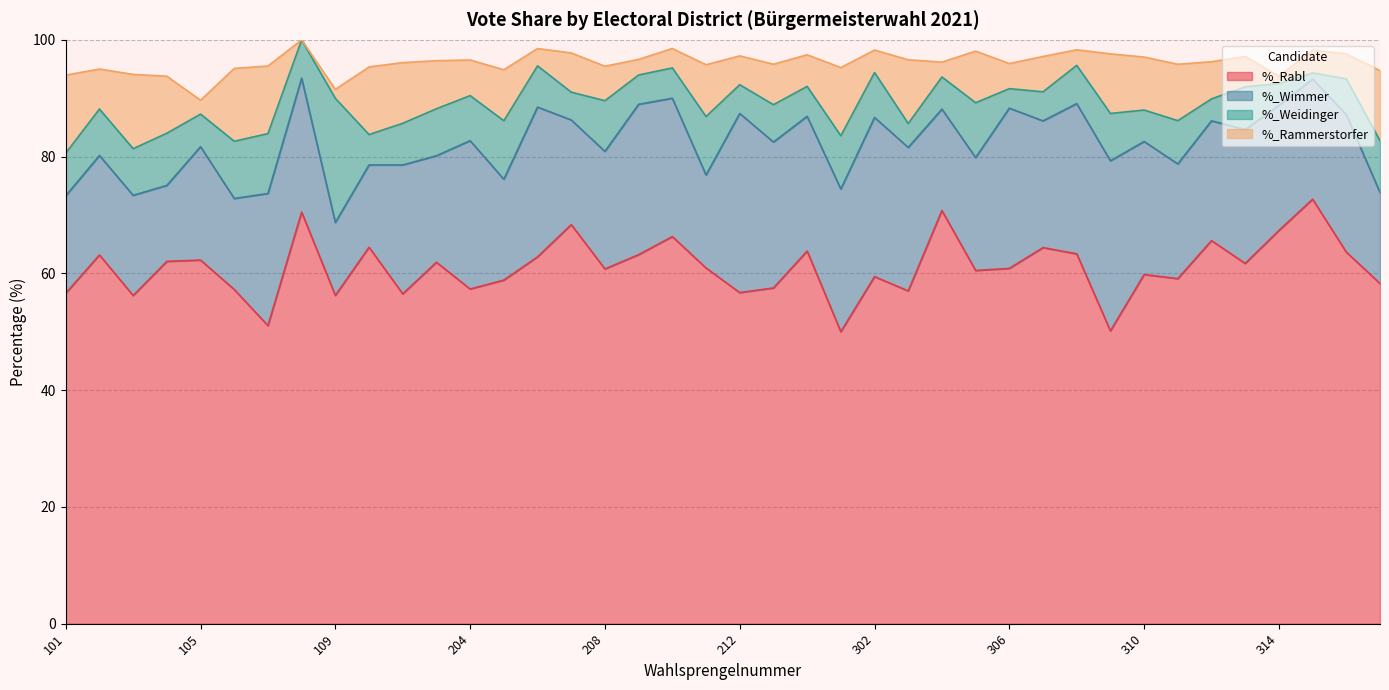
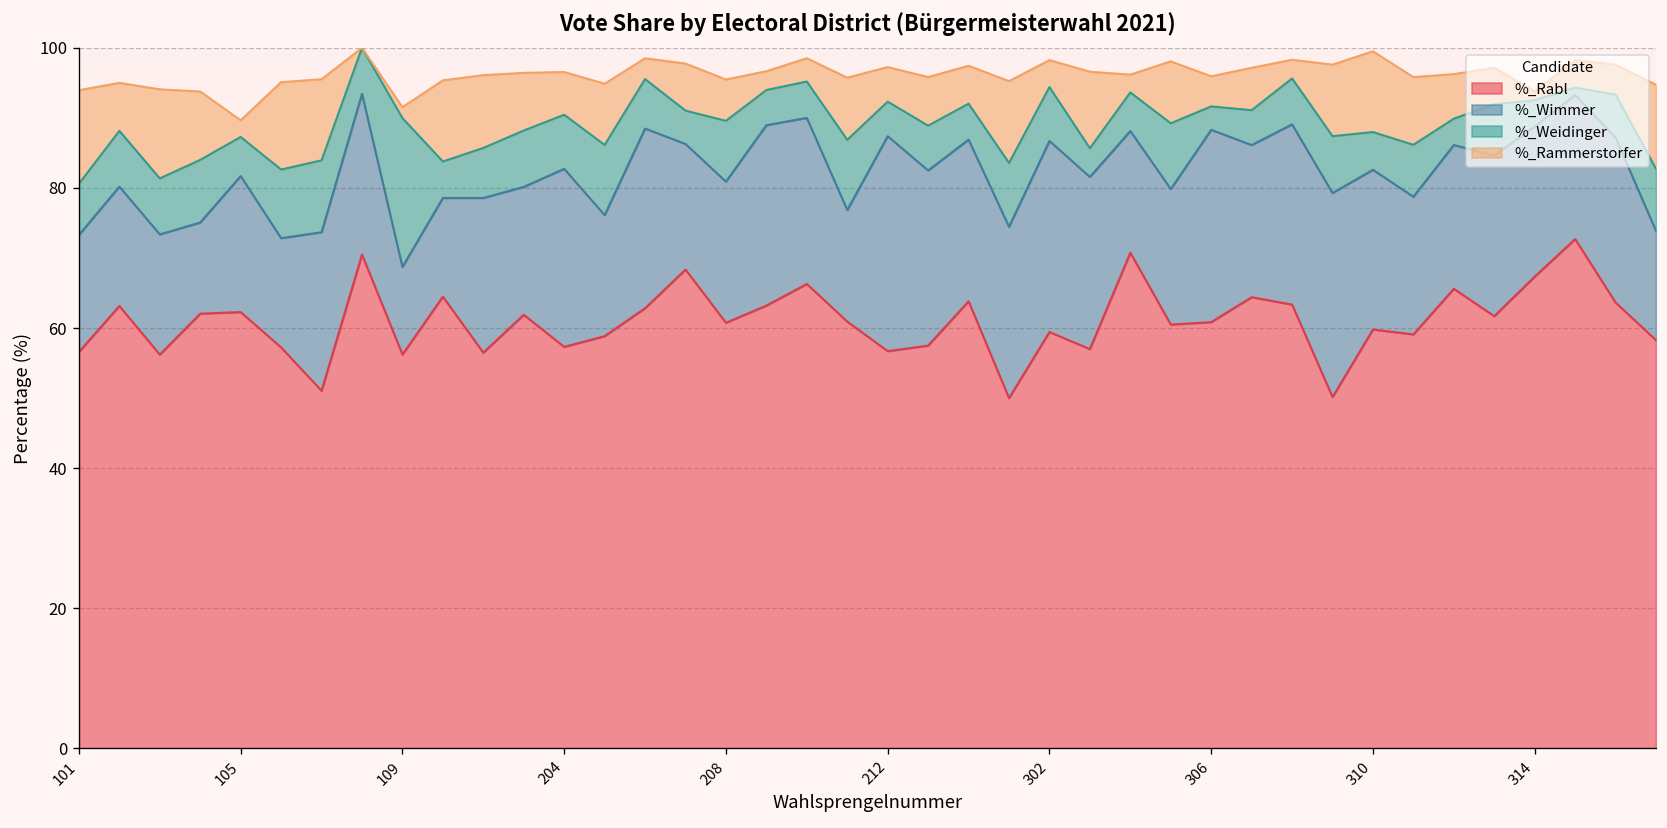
%_Rammerstorfer, 310: 9 -> 12
